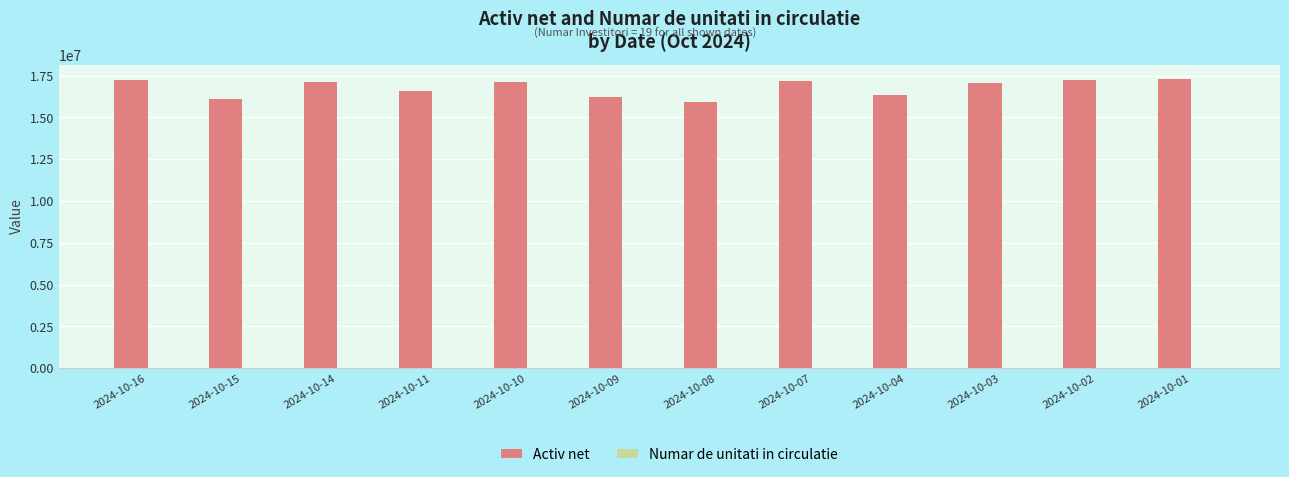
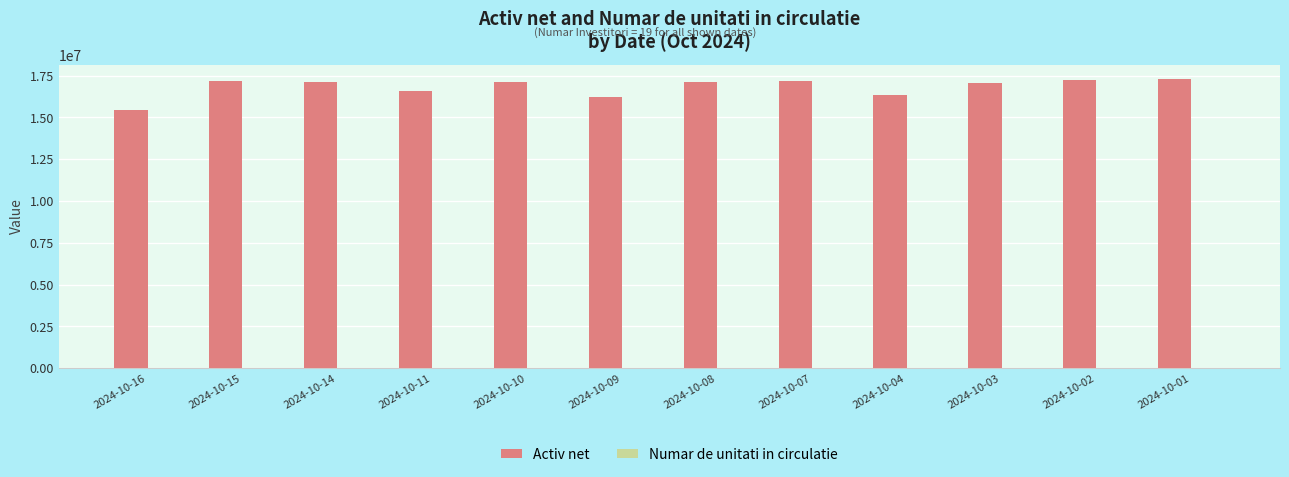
Activ net, 2024-10-16: 17200000 -> 15500000
Activ net, 2024-10-15: 16100000 -> 17200000
Activ net, 2024-10-08: 15900000 -> 17100000
